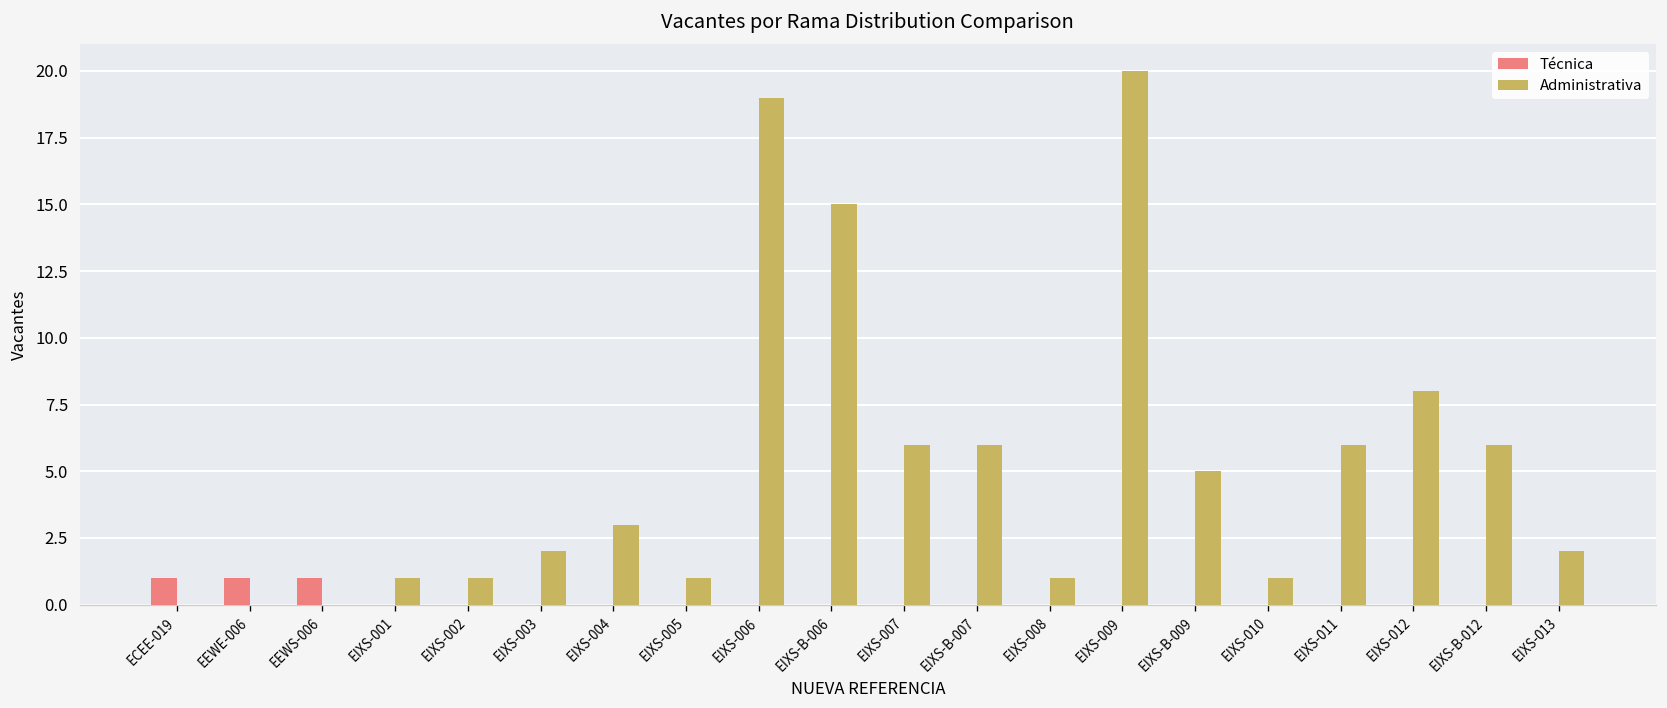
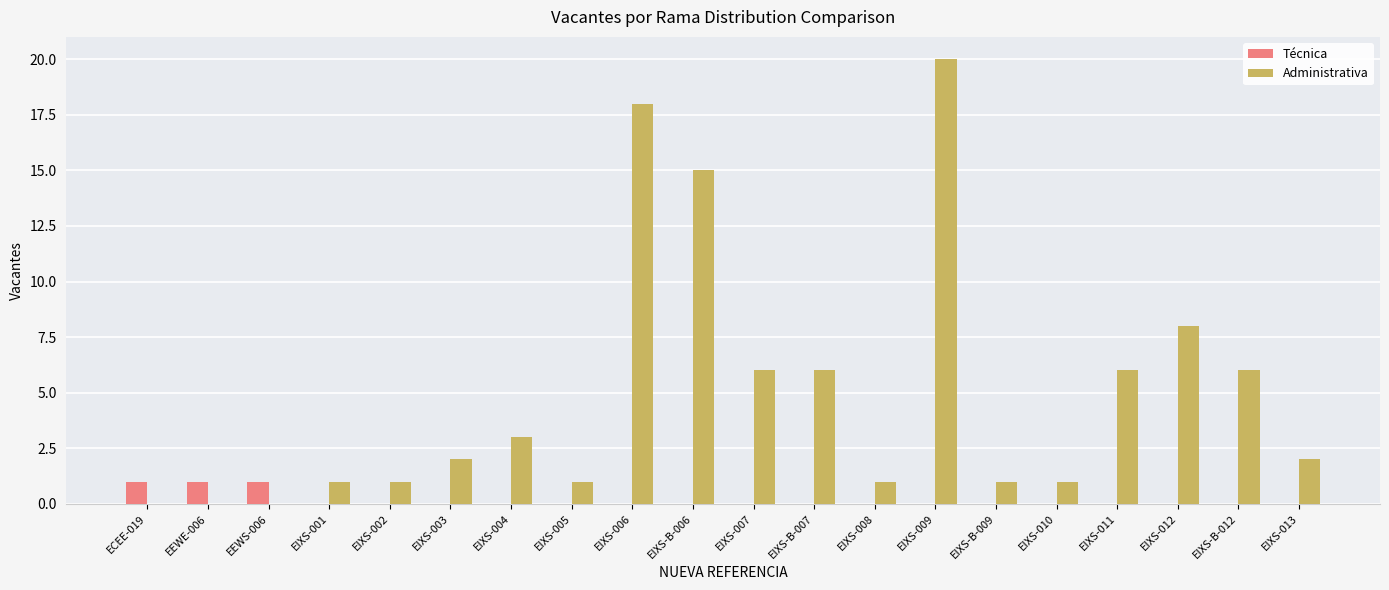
Administrativa, EIXS-006: 19 -> 18
Administrativa, EIXS-B-009: 5 -> 1
